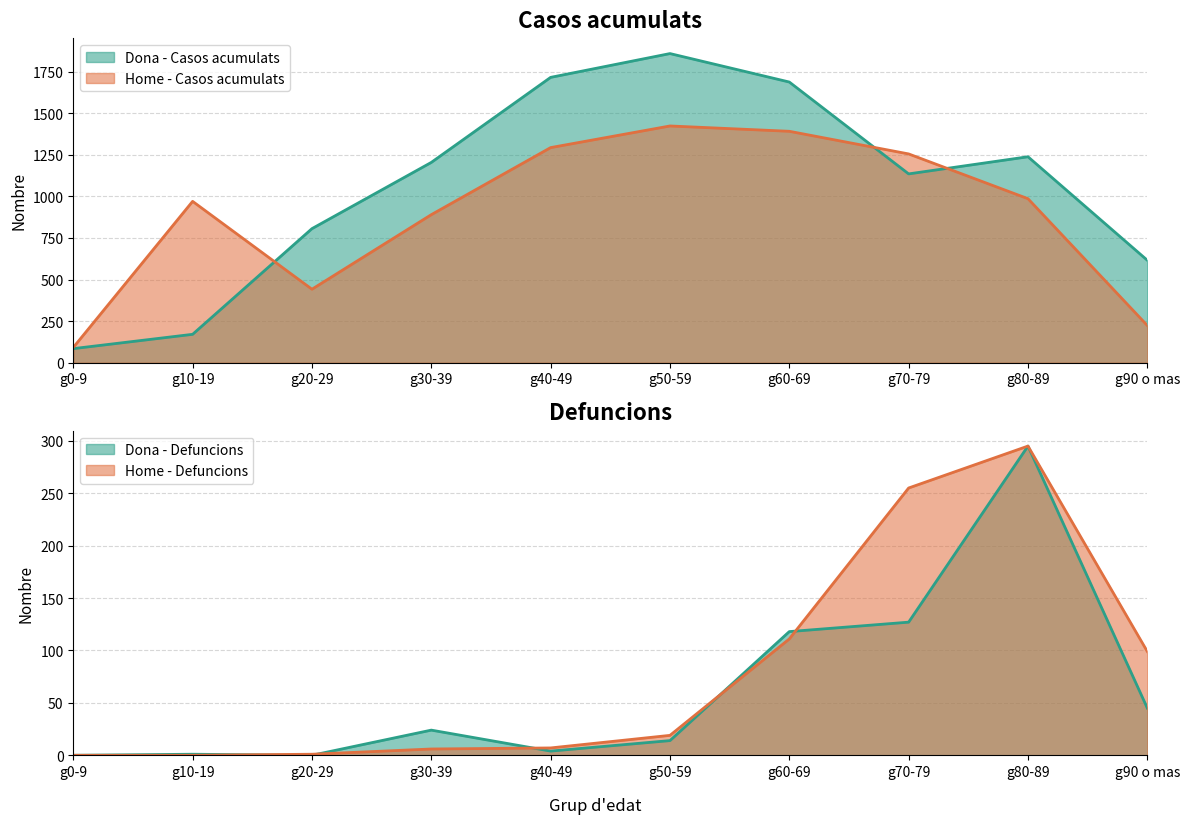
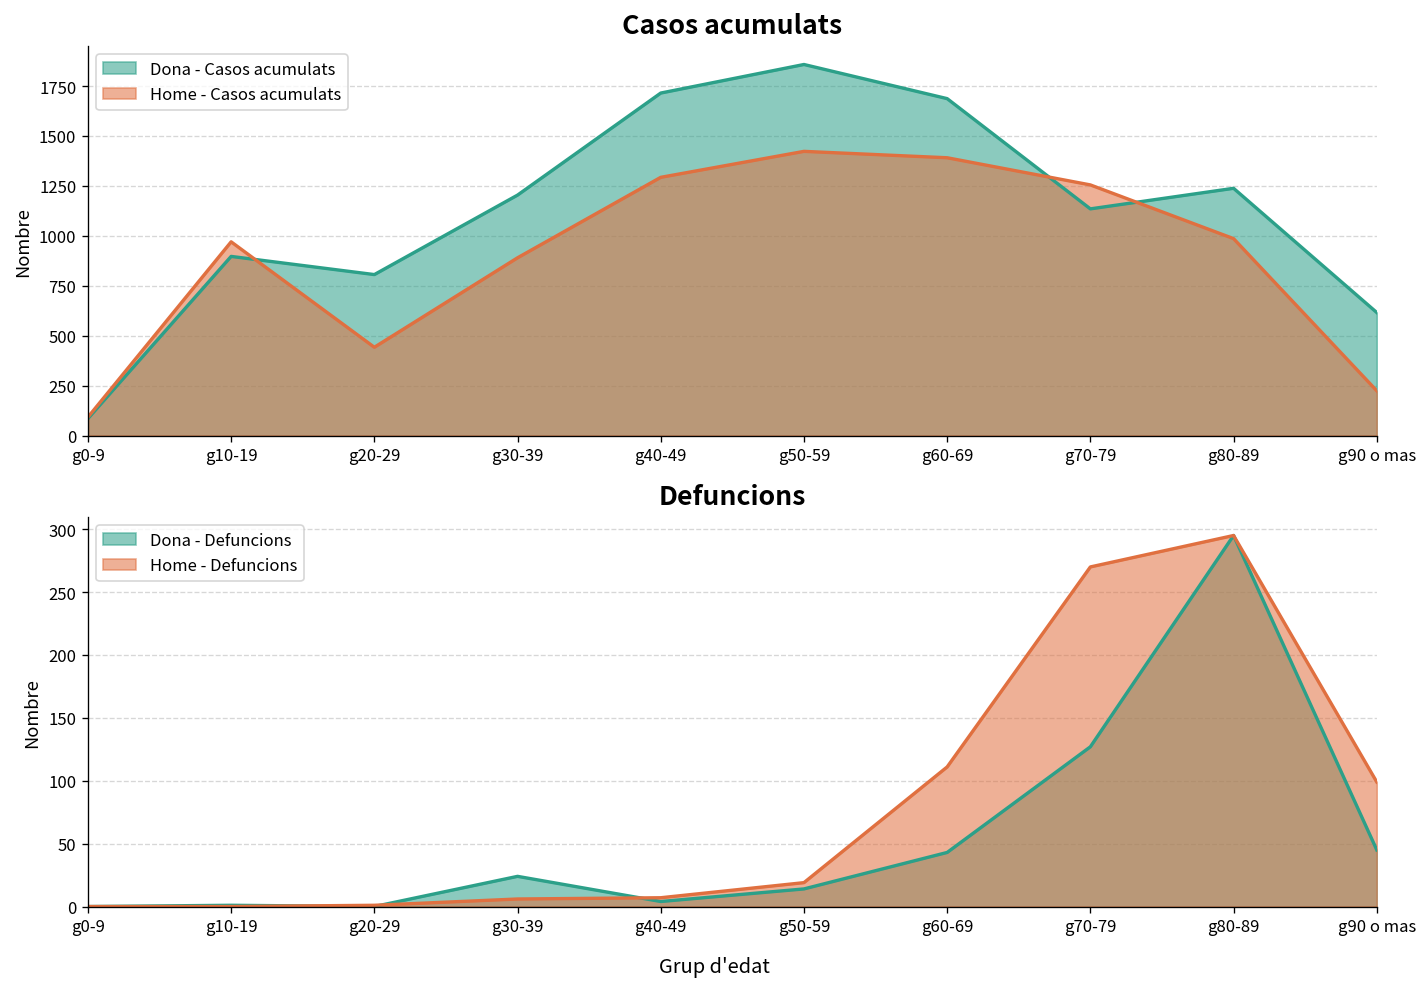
Casos acumulats, Dona - Casos acumulats, g10-19: 170 -> 900
Defuncions, Dona - Defuncions, g60-69: 118 -> 43
Defuncions, Home - Defuncions, g70-79: 255 -> 270
